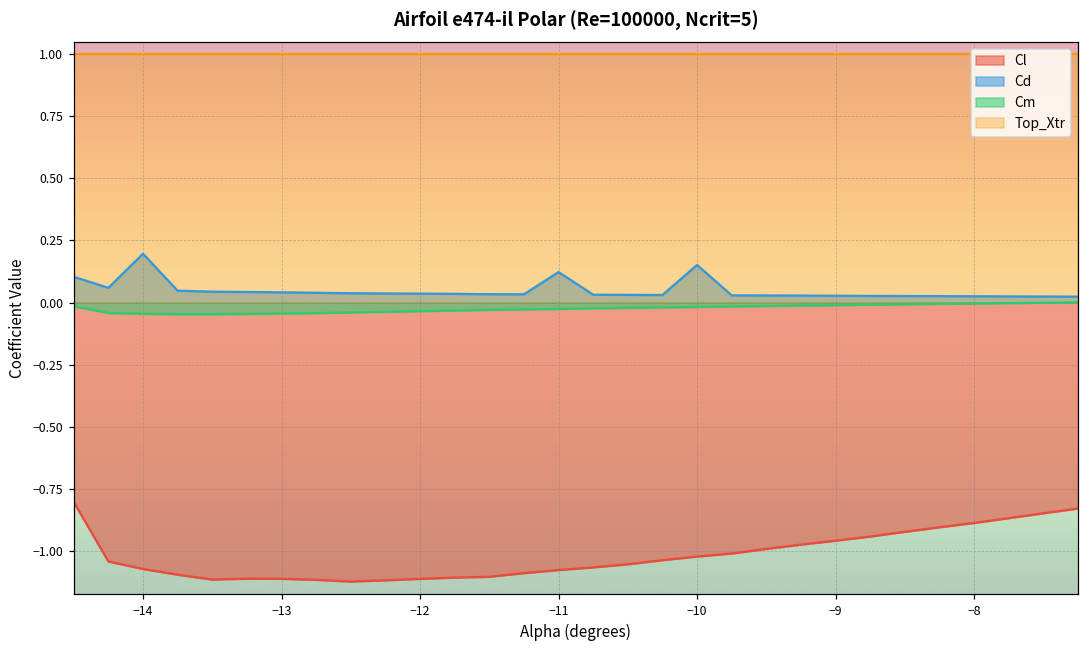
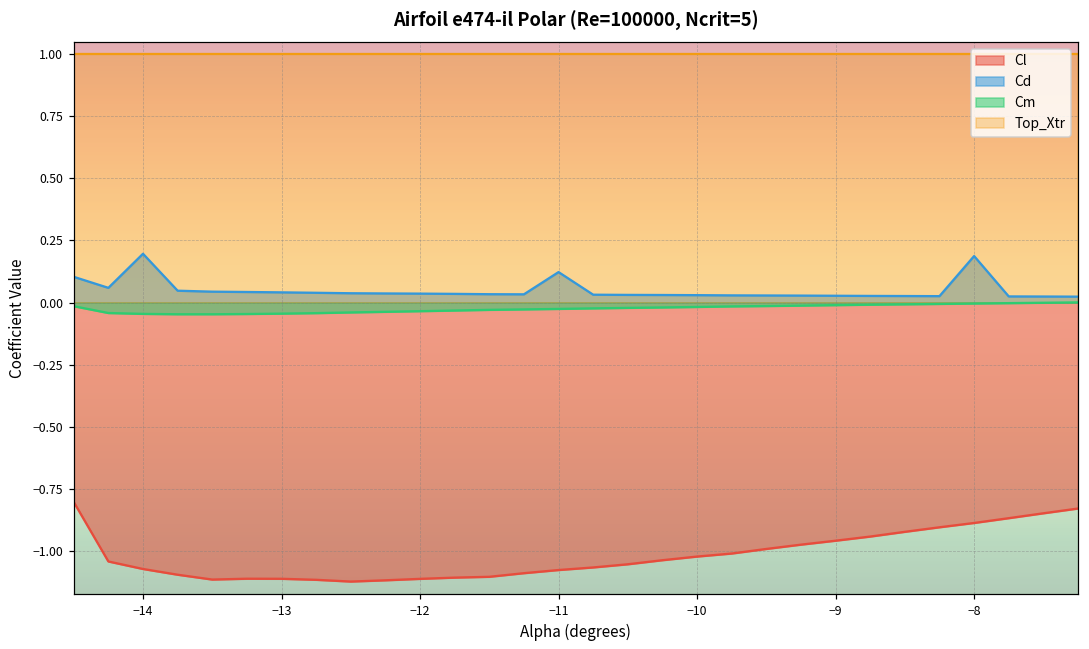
Cd, −10: 0.15 -> 0.03
Cd, −8: 0.03 -> 0.19
